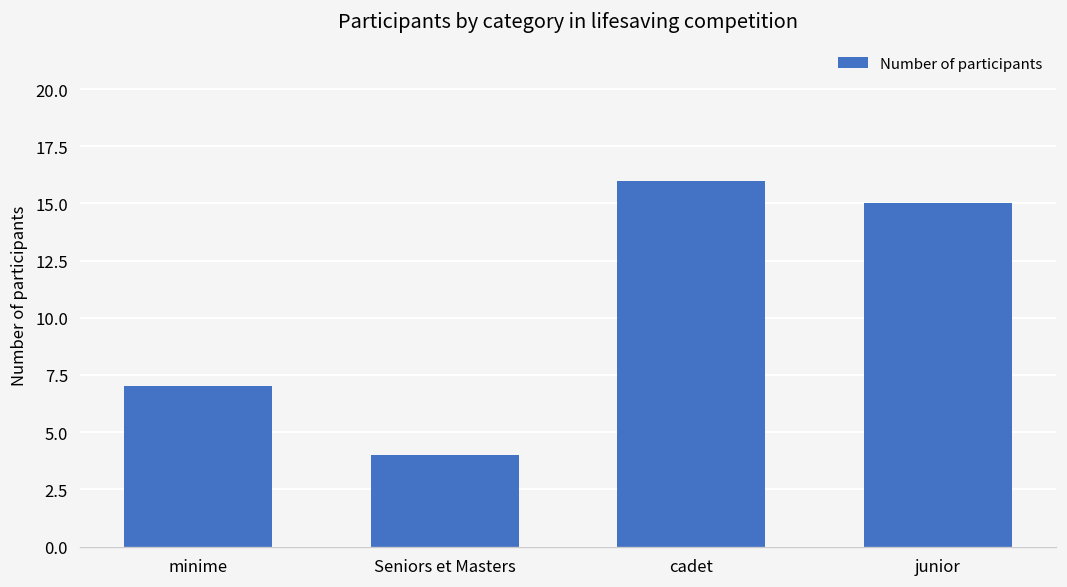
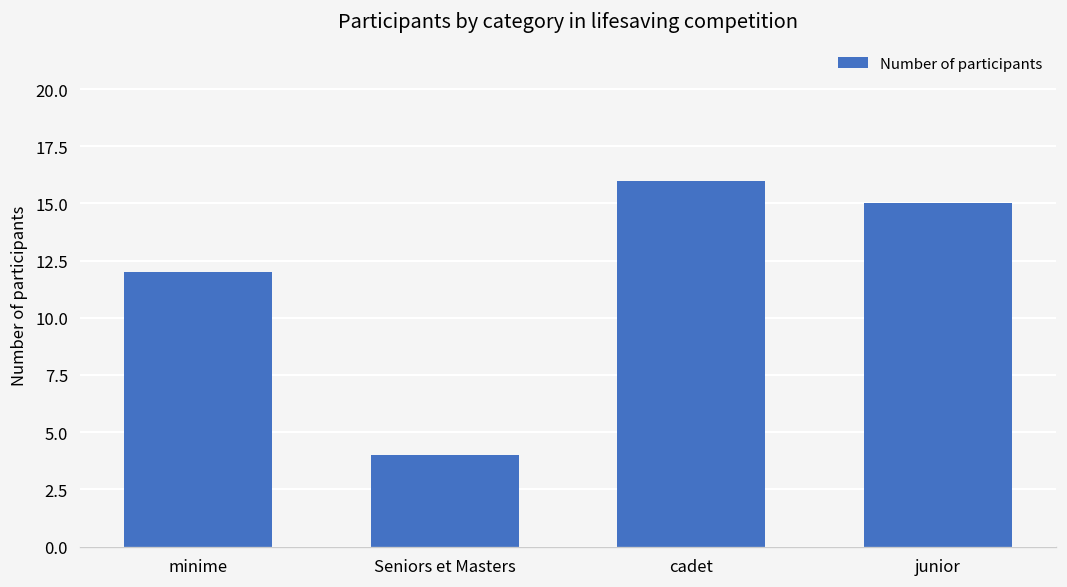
minime: 7 -> 12
